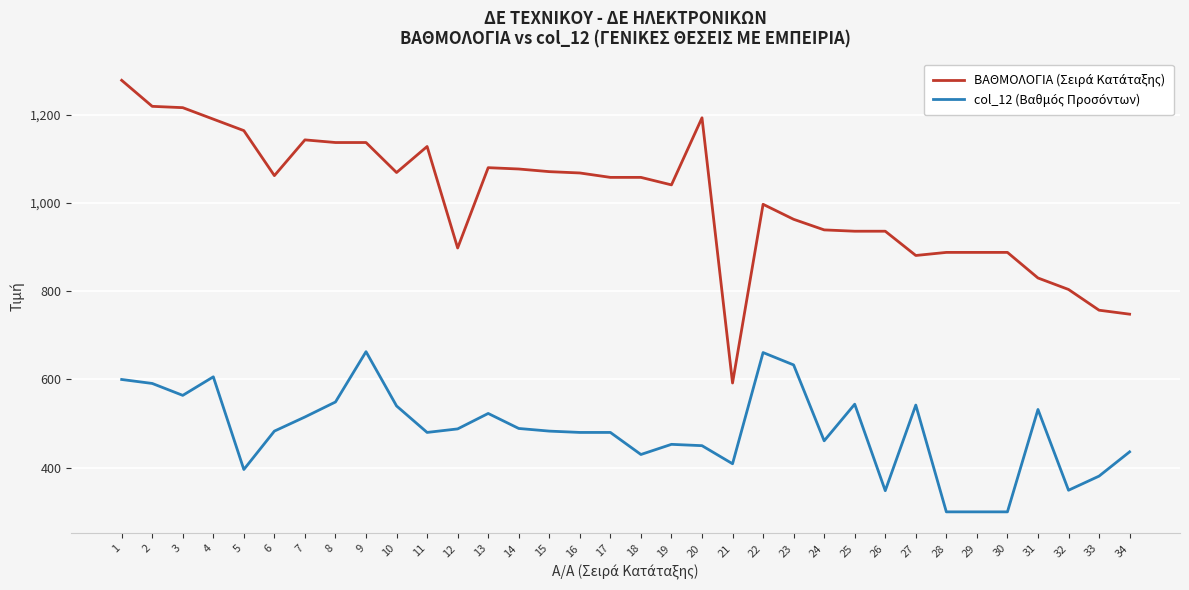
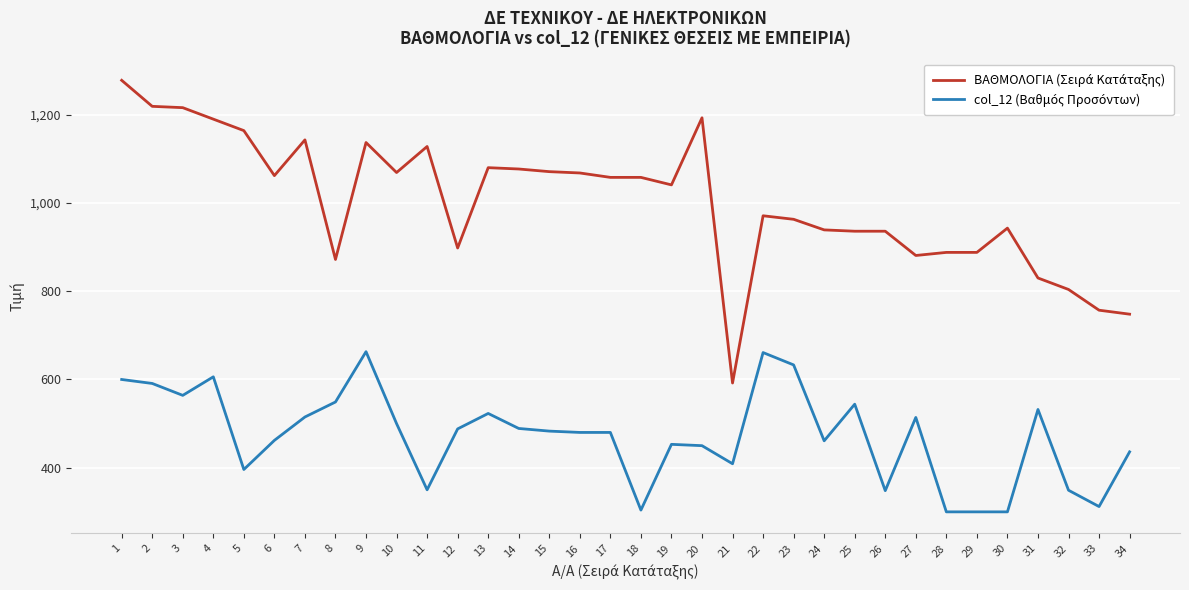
col_12 (Βαθμός Προσόντων), 6: 480 -> 460
ΒΑΘΜΟΛΟΓΙΑ (Σειρά Κατάταξης), 8: 1,140 -> 870
col_12 (Βαθμός Προσόντων), 10: 540 -> 500
col_12 (Βαθμός Προσόντων), 11: 480 -> 350
col_12 (Βαθμός Προσόντων), 18: 430 -> 300
ΒΑΘΜΟΛΟΓΙΑ (Σειρά Κατάταξης), 22: 1,000 -> 970
col_12 (Βαθμός Προσόντων), 27: 540 -> 510
ΒΑΘΜΟΛΟΓΙΑ (Σειρά Κατάταξης), 30: 890 -> 940
col_12 (Βαθμός Προσόντων), 33: 380 -> 310
